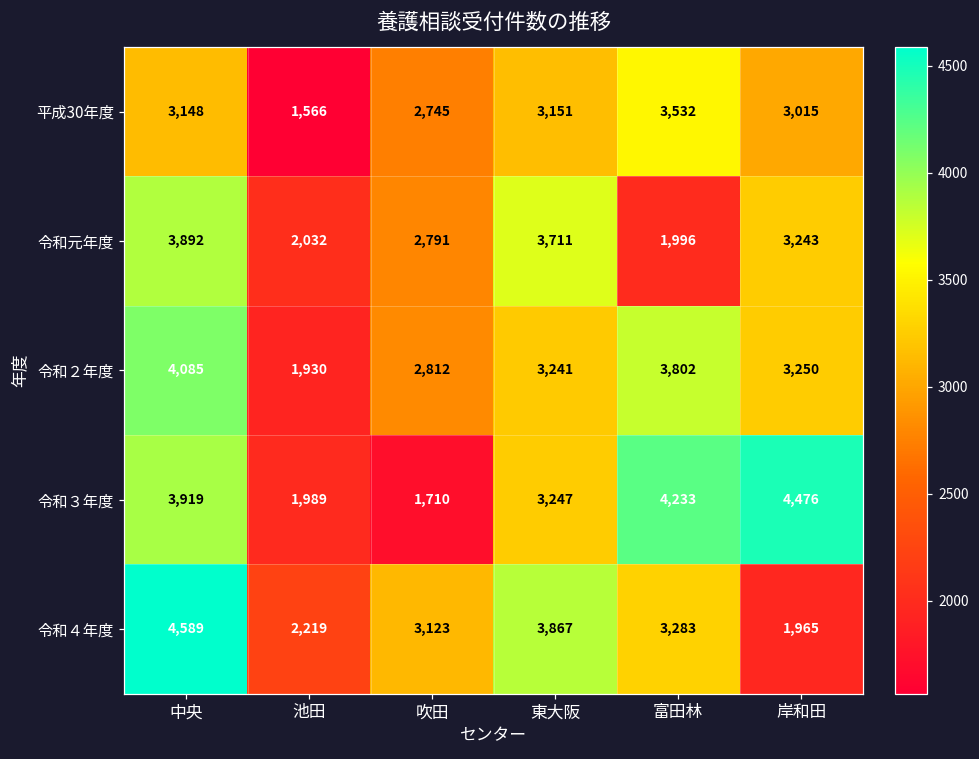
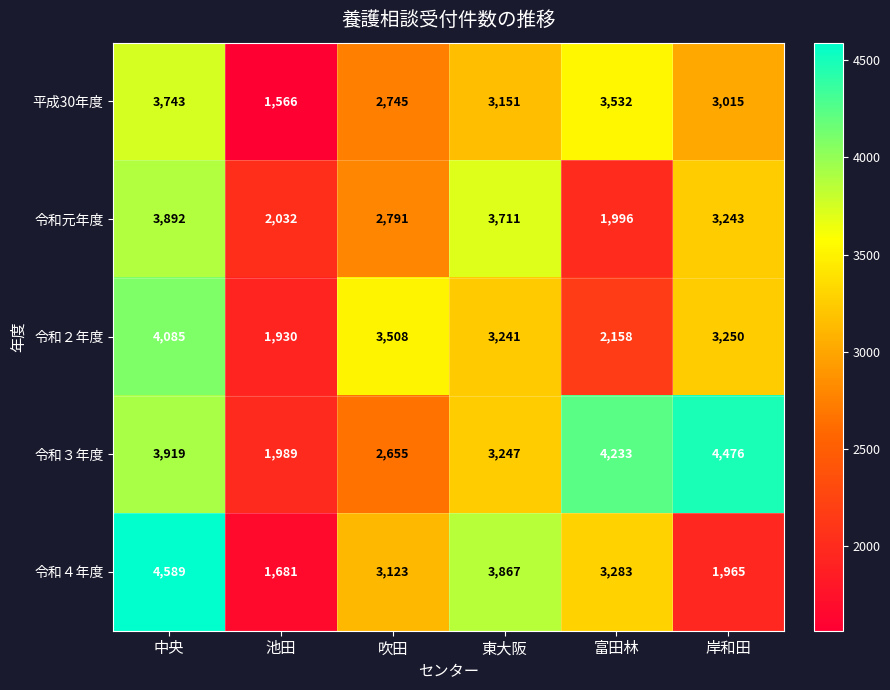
平成30年度, 中央: 3,148 -> 3,743
令和２年度, 吹田: 2,812 -> 3,508
令和２年度, 富田林: 3,802 -> 2,158
令和３年度, 吹田: 1,710 -> 2,655
令和４年度, 池田: 2,219 -> 1,681
